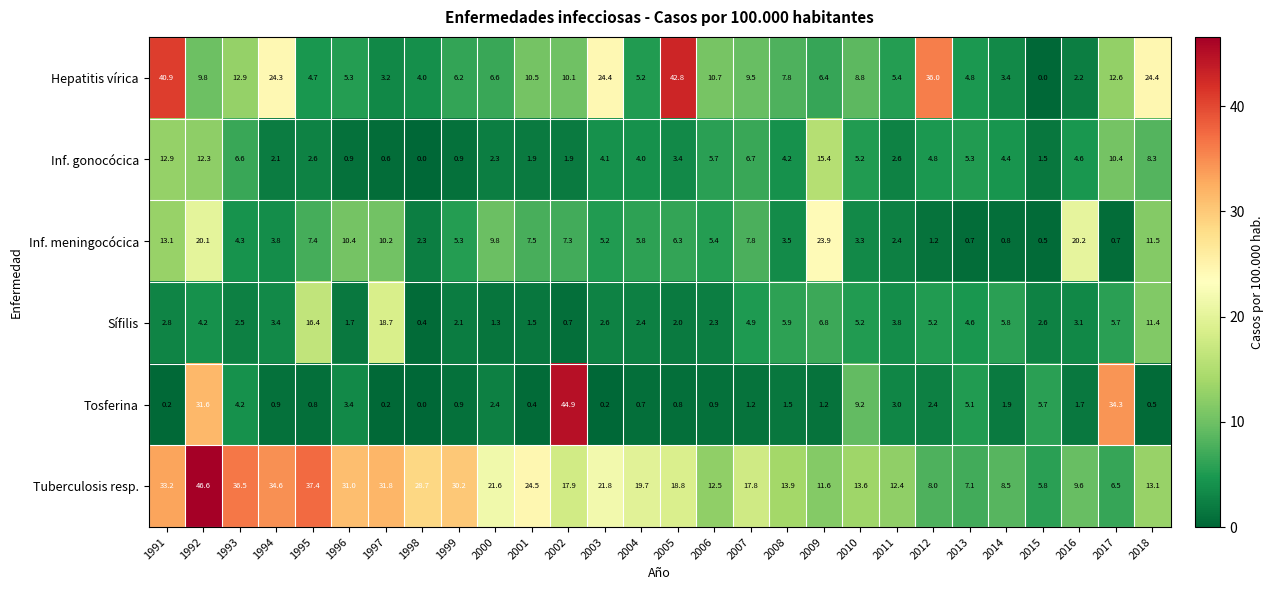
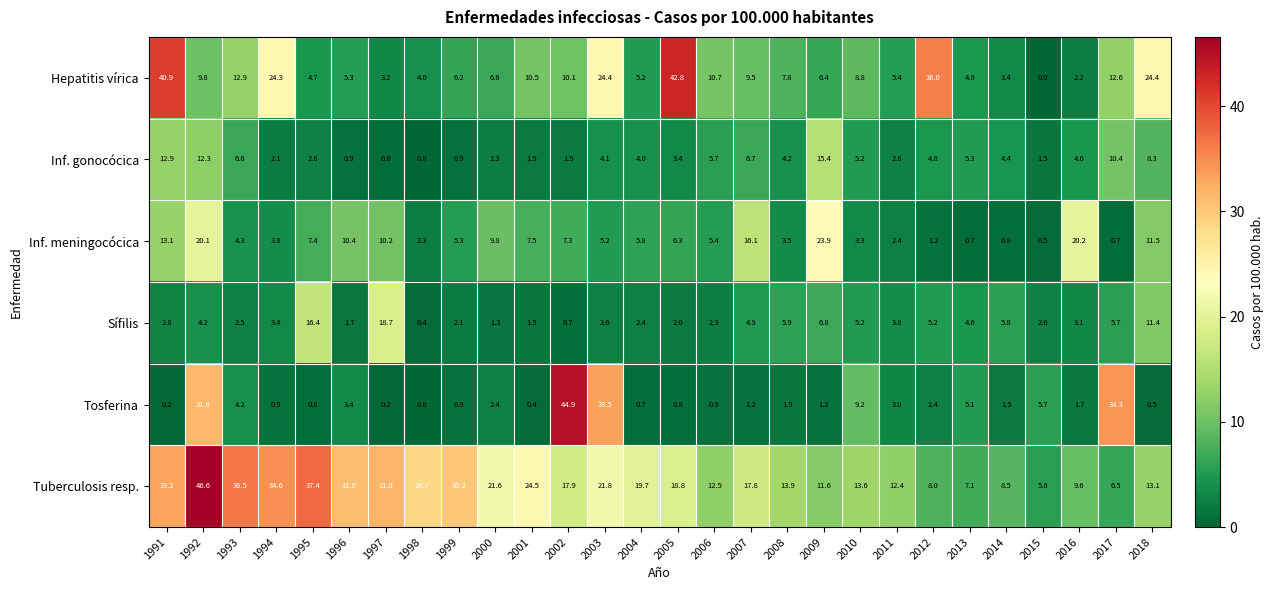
Inf. meningocócica, 2007: 7.8 -> 16.1
Tosferina, 2003: 0.2 -> 33.5
